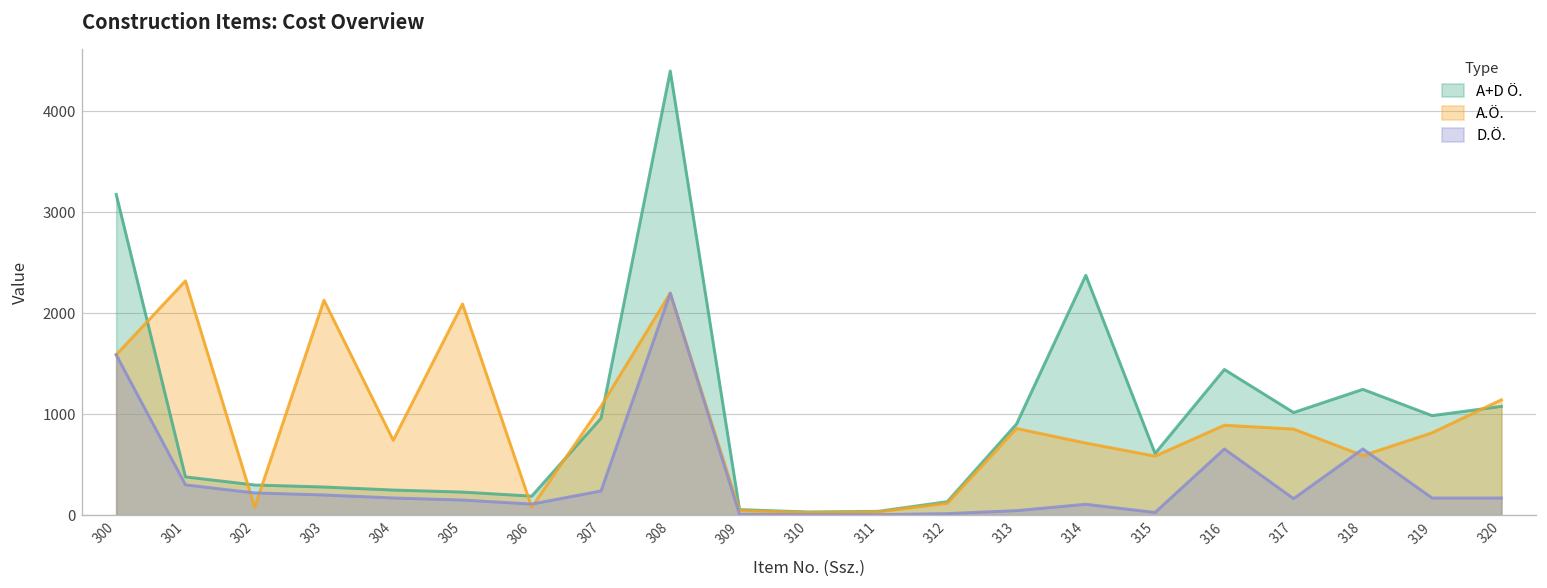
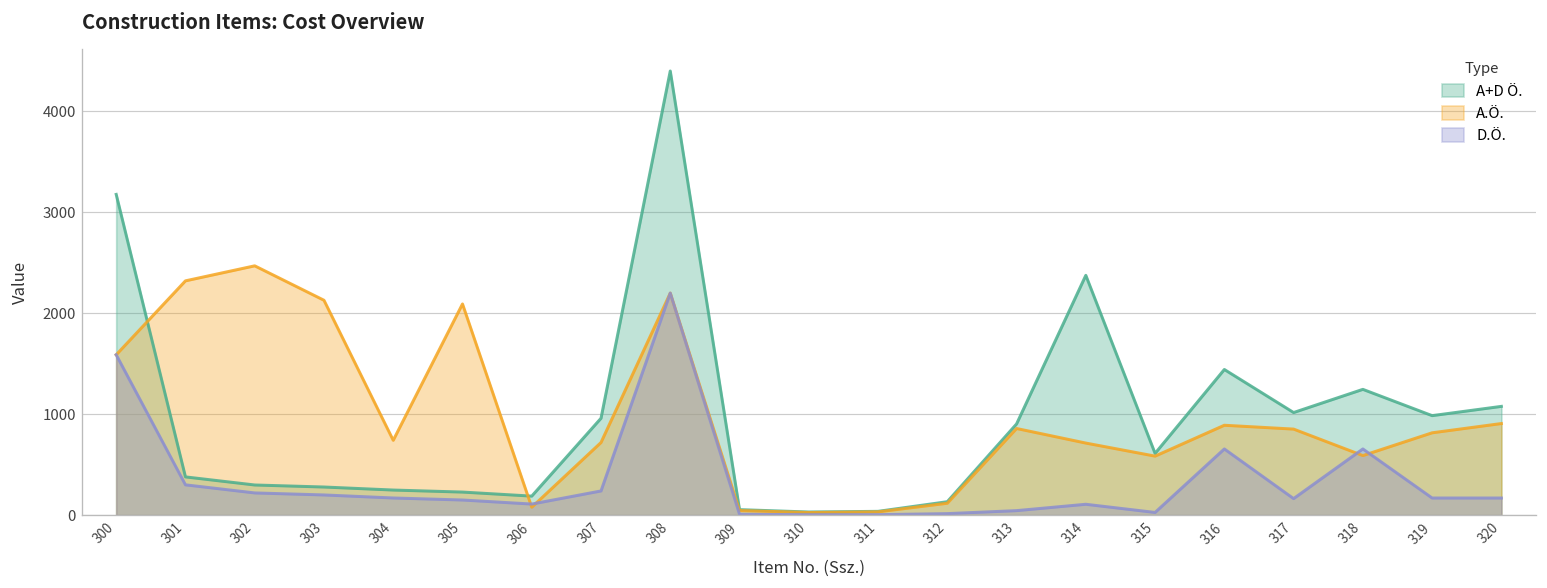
A.Ö., 302: 100 -> 2500
A.Ö., 307: 1100 -> 700
A.Ö., 320: 1100 -> 900
